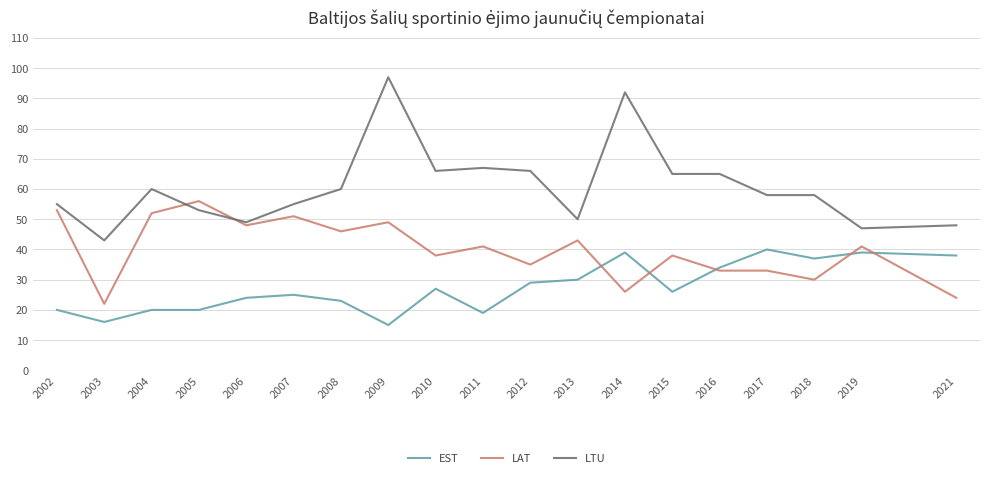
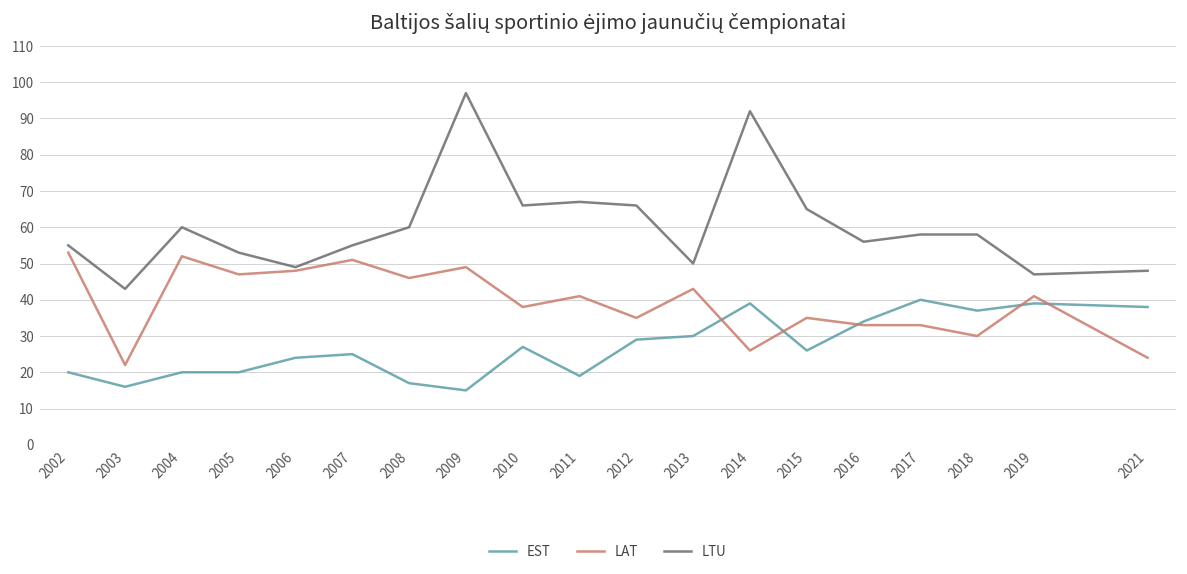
LAT, 2005: 56 -> 47
EST, 2008: 23 -> 17
LAT, 2015: 38 -> 35
LTU, 2016: 65 -> 56
